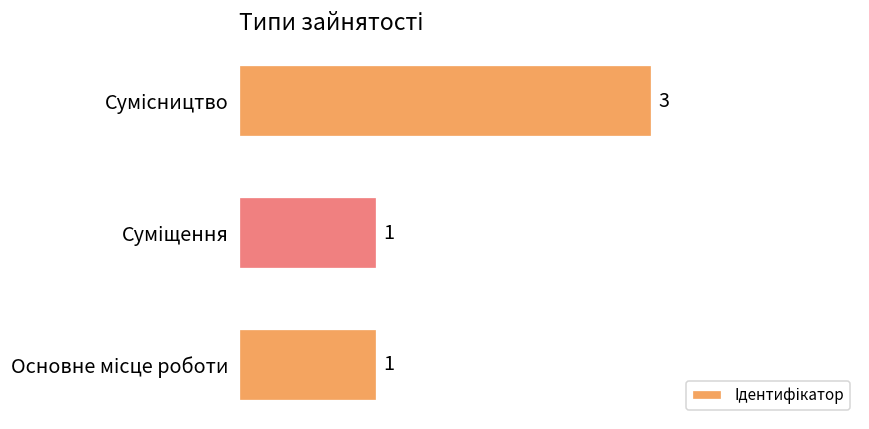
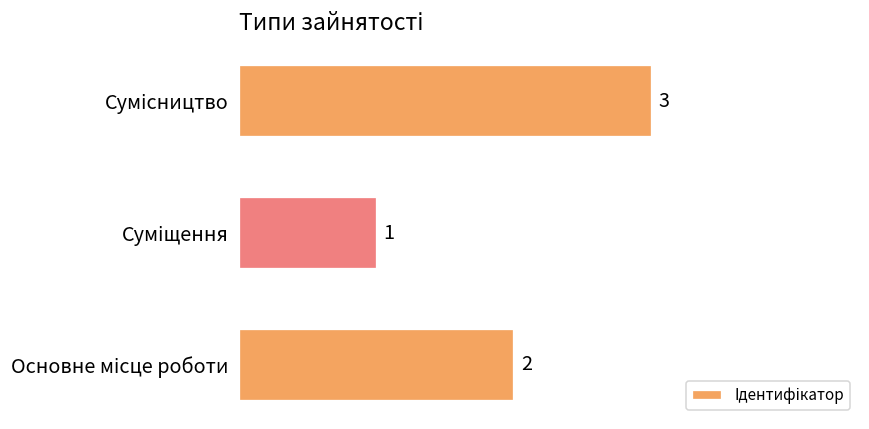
Основне місце роботи: 1 -> 2
